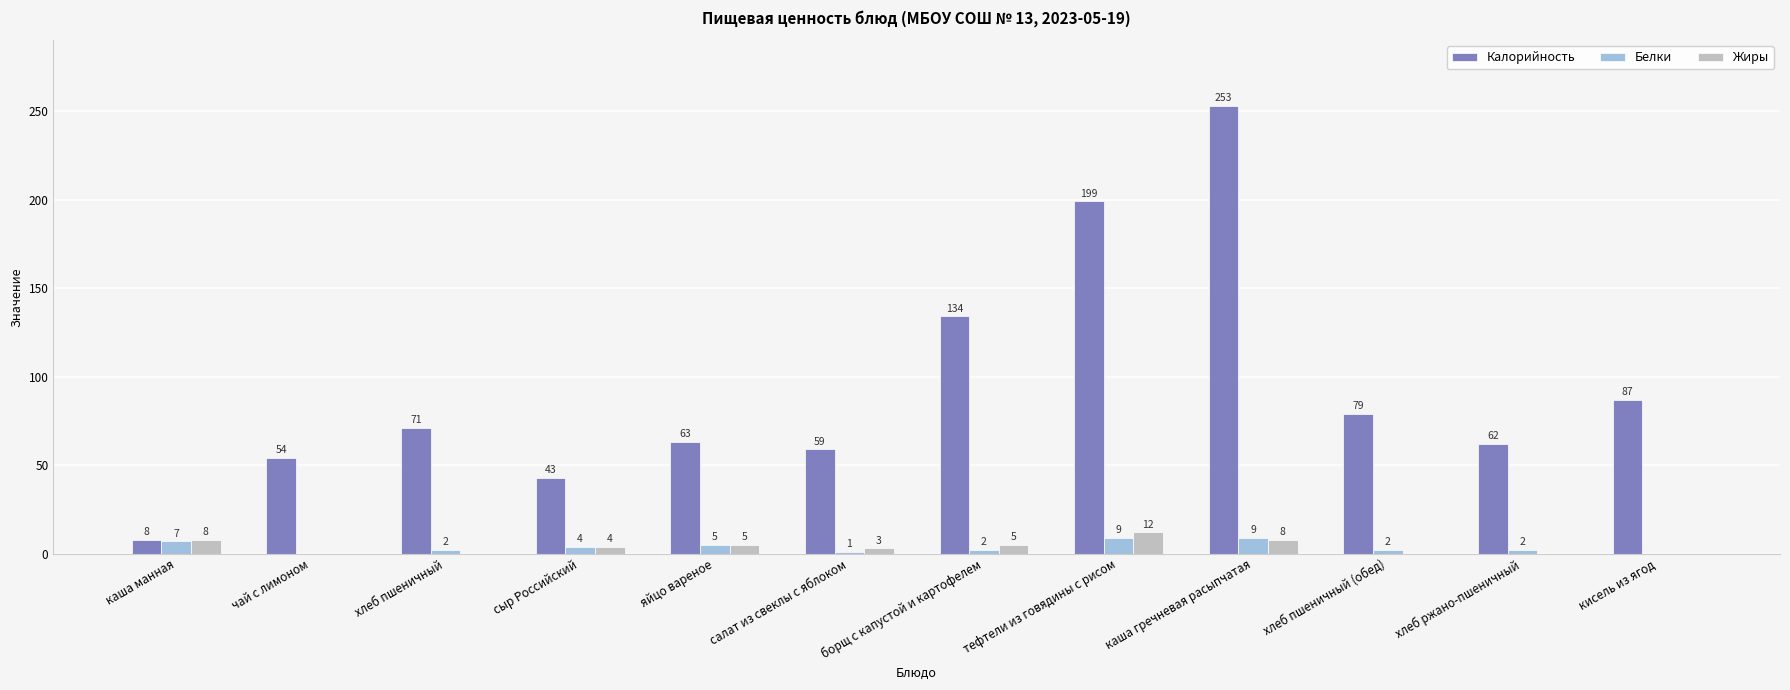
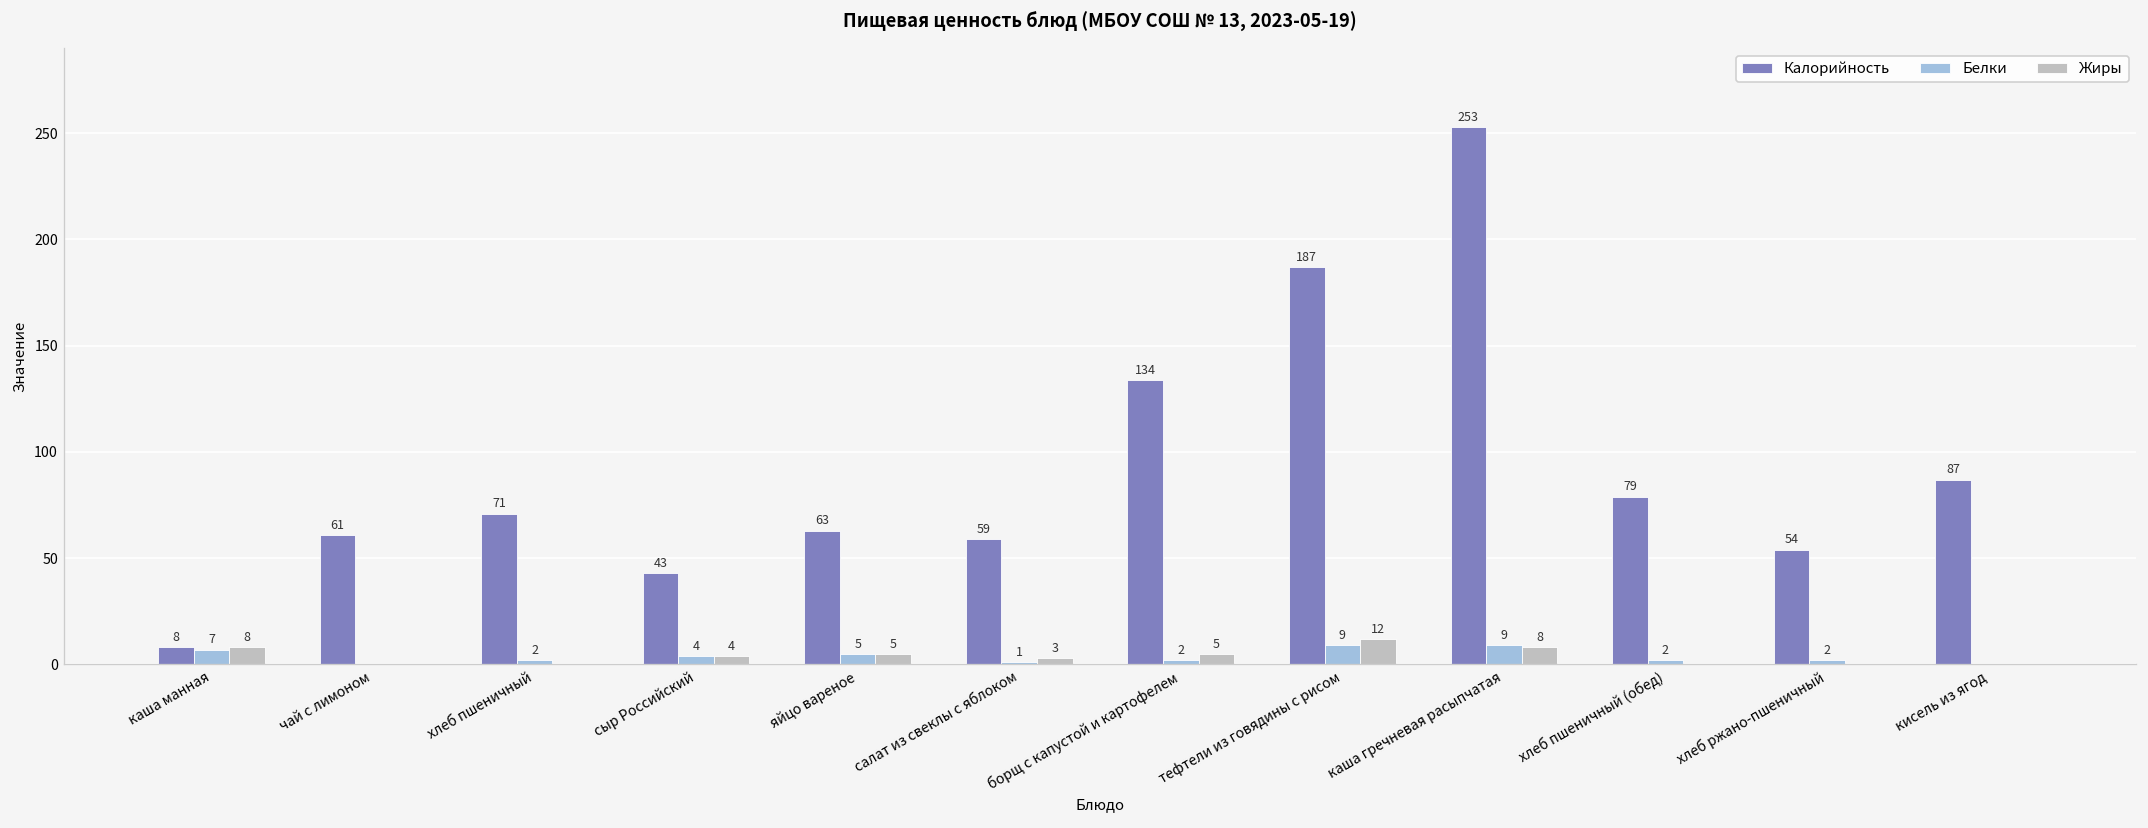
Калорийность, чай с лимоном: 54 -> 61
Калорийность, тефтели из говядины с рисом: 199 -> 187
Калорийность, хлеб ржано-пшеничный: 62 -> 54
